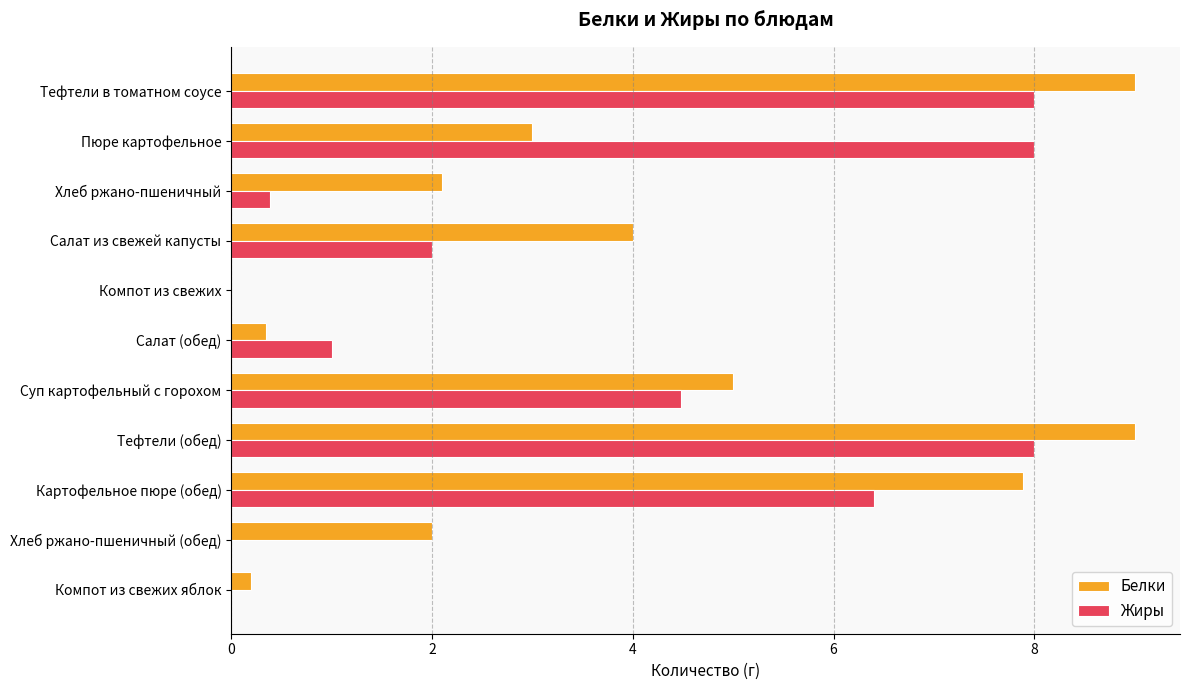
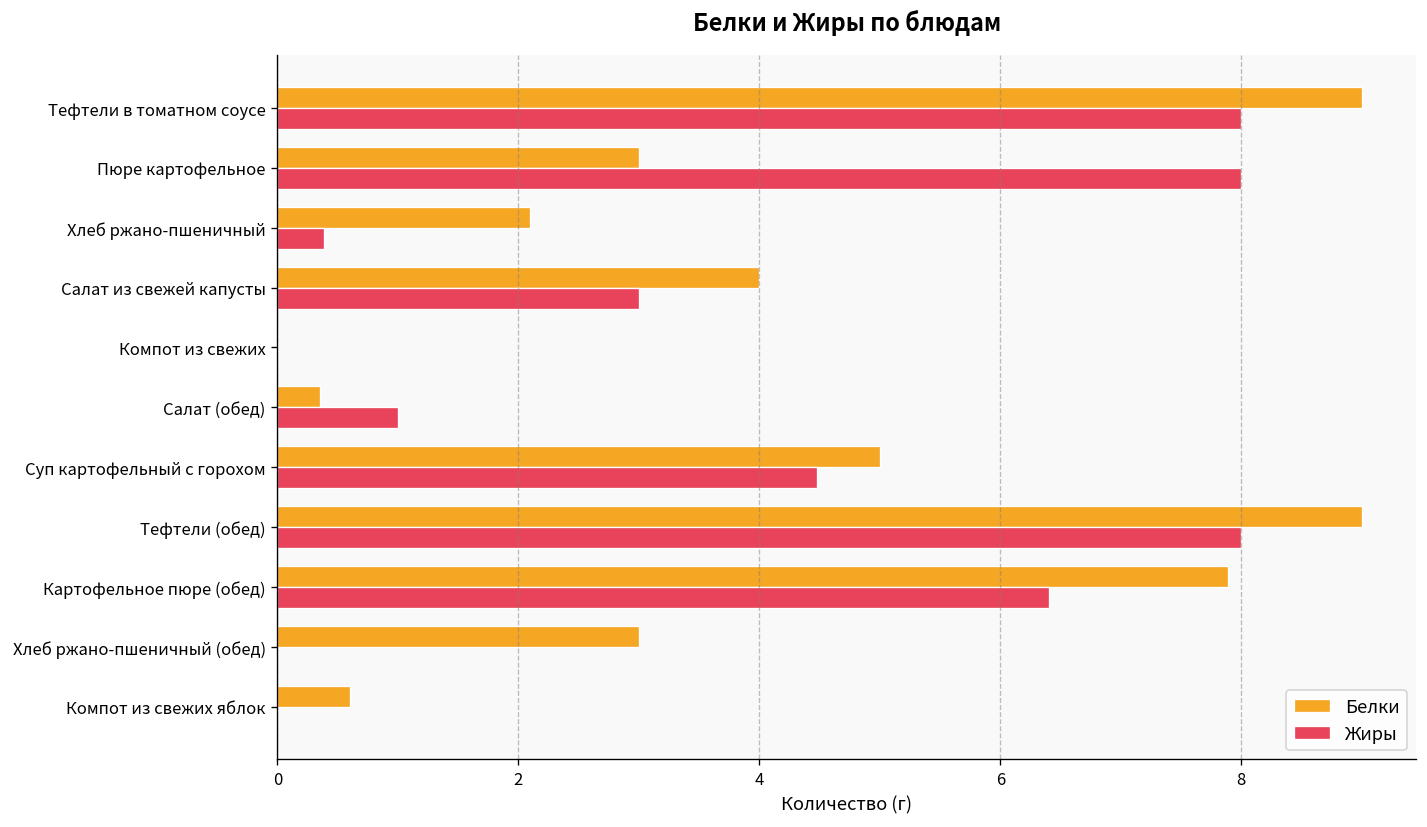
Жиры, Салат из свежей капусты: 2 -> 3
Белки, Хлеб ржано-пшеничный (обед): 2 -> 3
Белки, Компот из свежих яблок: 0.2 -> 0.6
